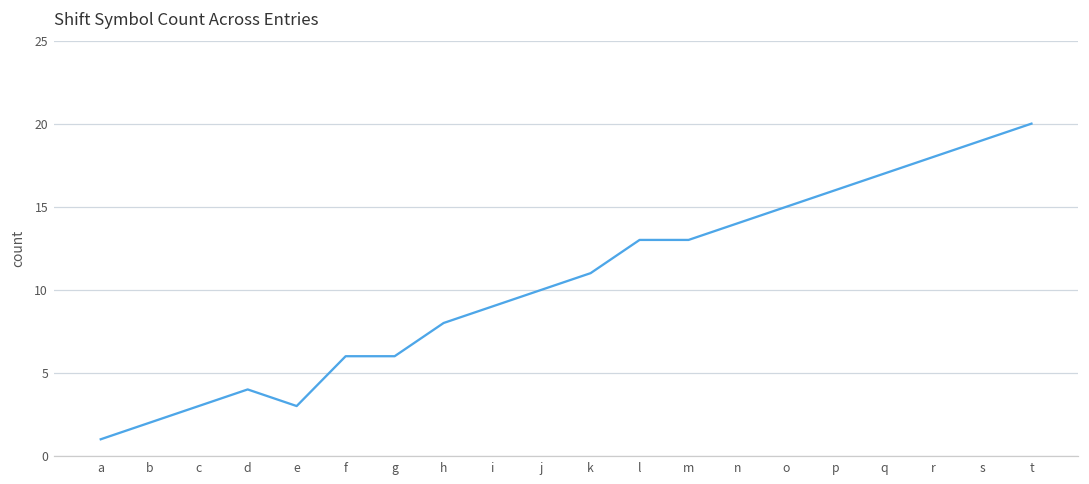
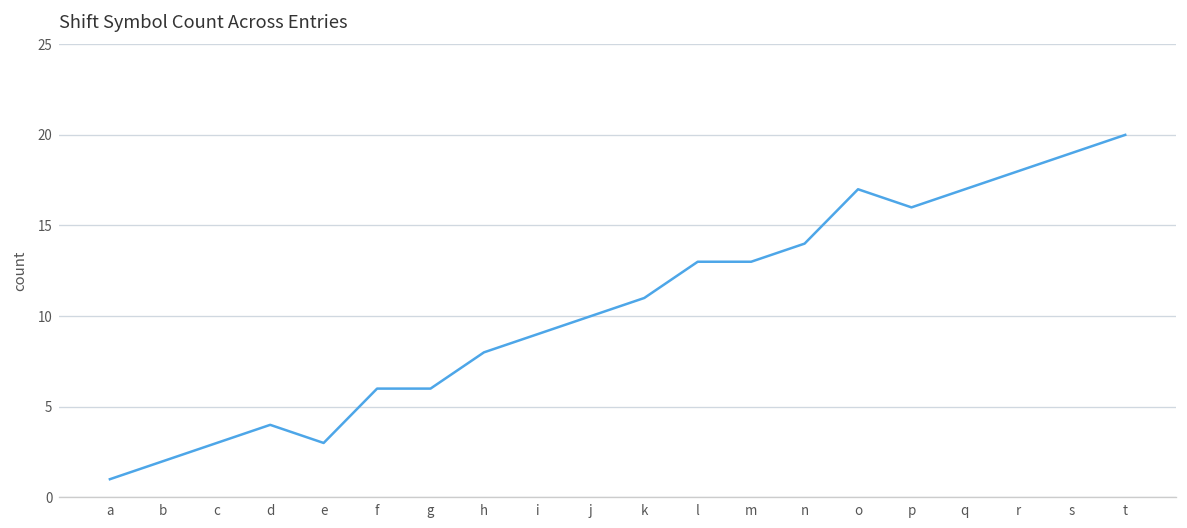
o: 15 -> 17
